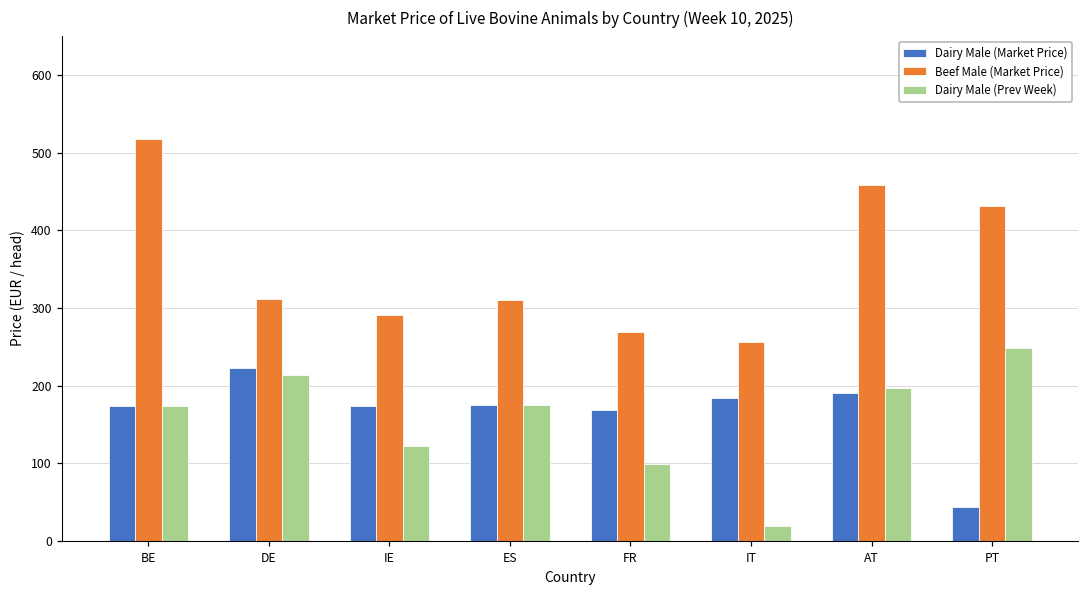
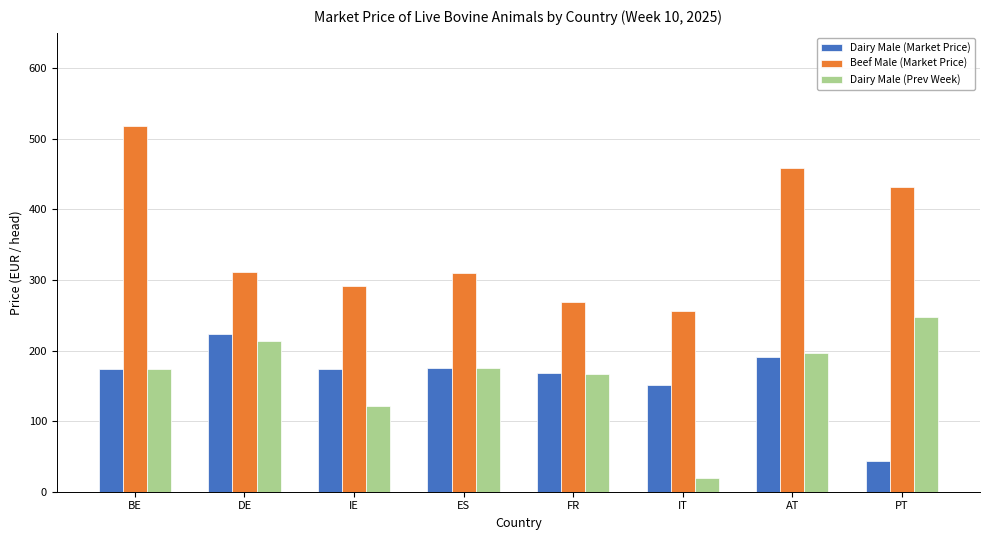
Dairy Male (Prev Week), FR: 100 -> 170
Dairy Male (Market Price), IT: 180 -> 150
